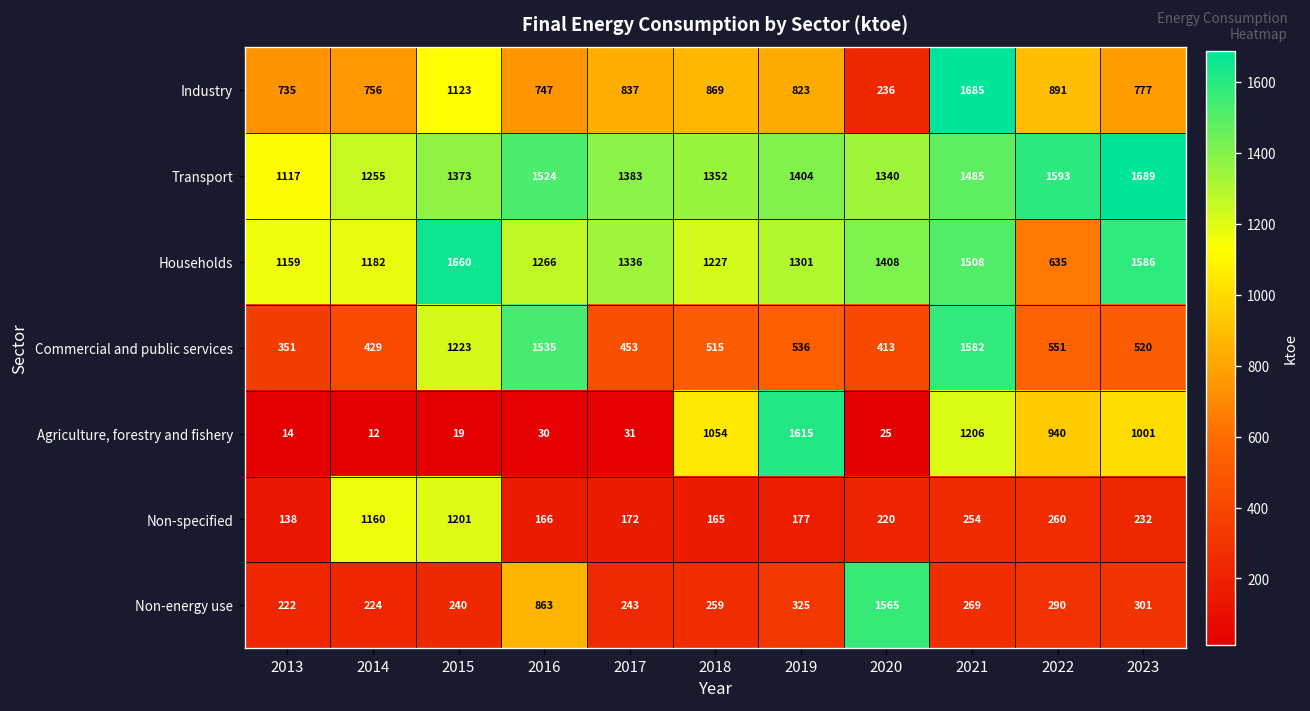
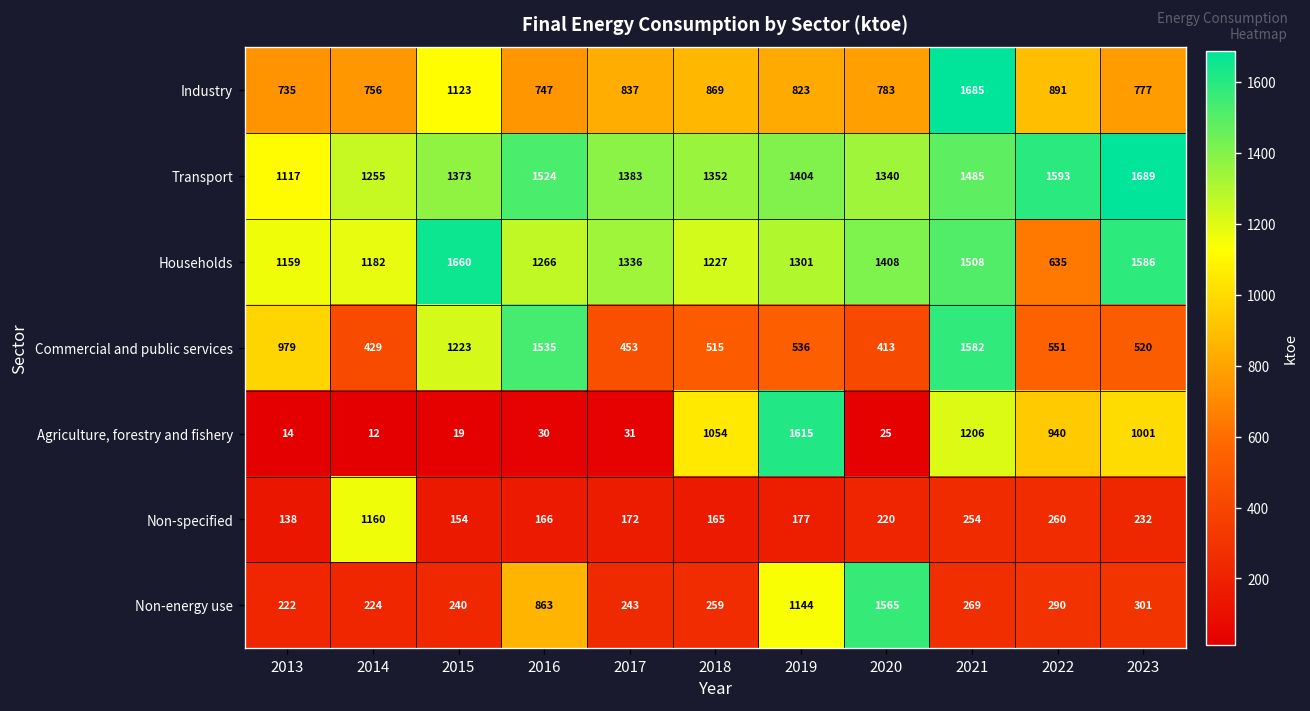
Industry, 2020: 236 -> 783
Commercial and public services, 2013: 351 -> 979
Non-specified, 2015: 1201 -> 154
Non-energy use, 2019: 325 -> 1144
